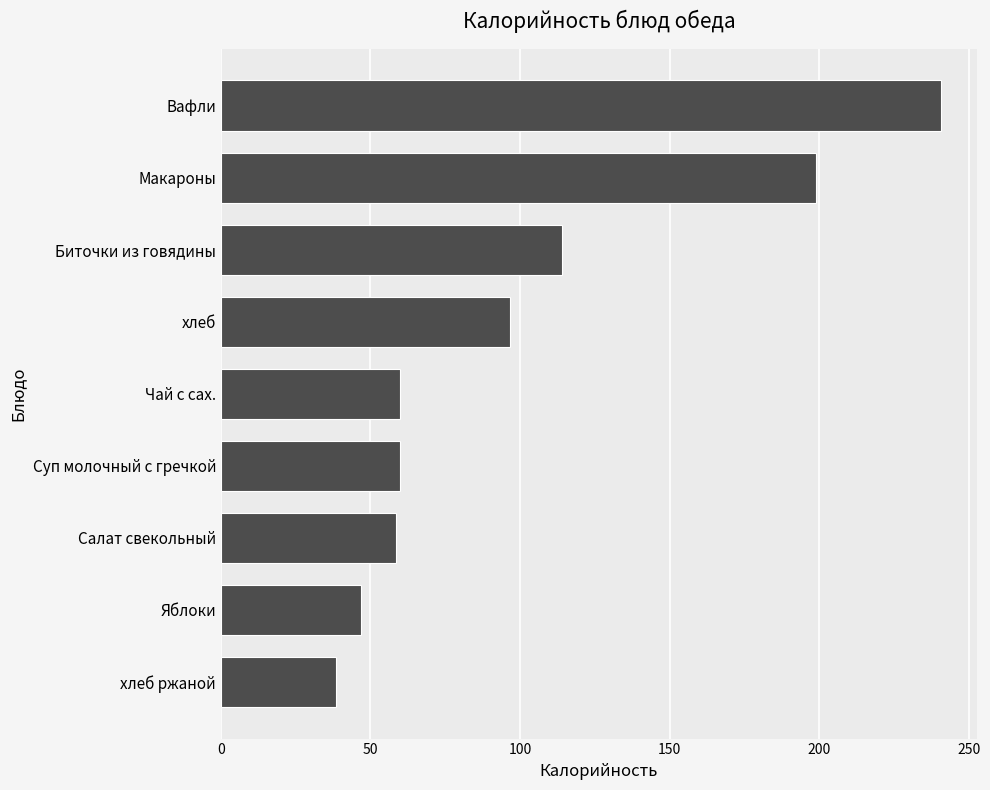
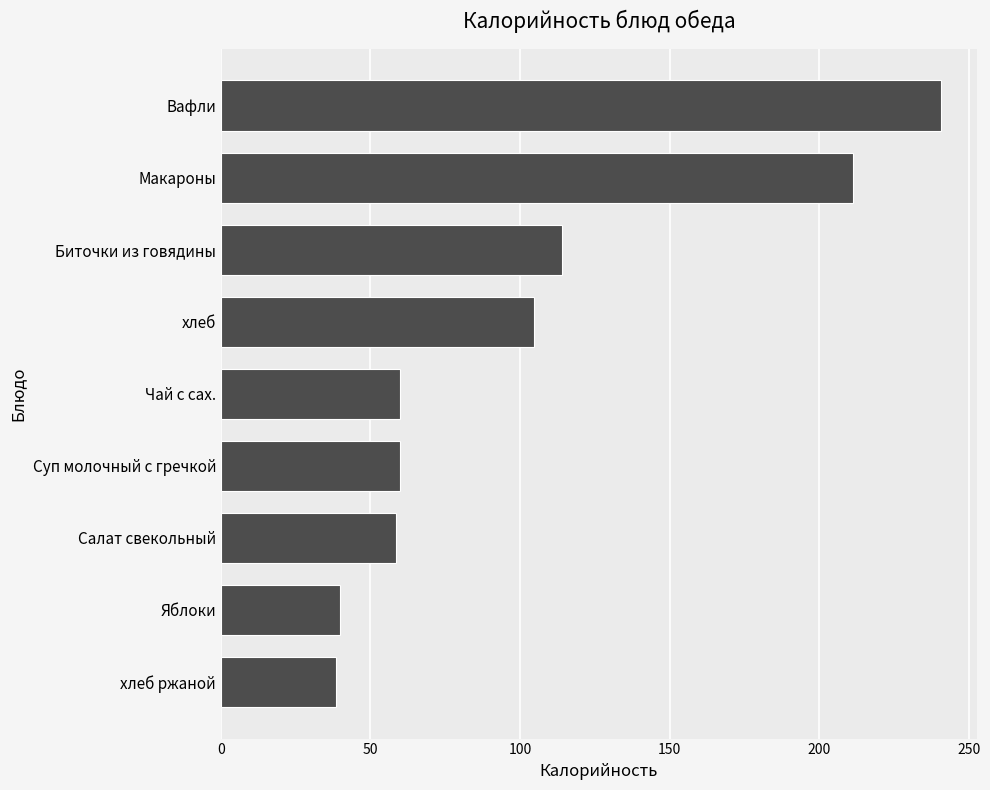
Макароны: 199 -> 211
хлеб: 97 -> 105
Яблоки: 47 -> 40
